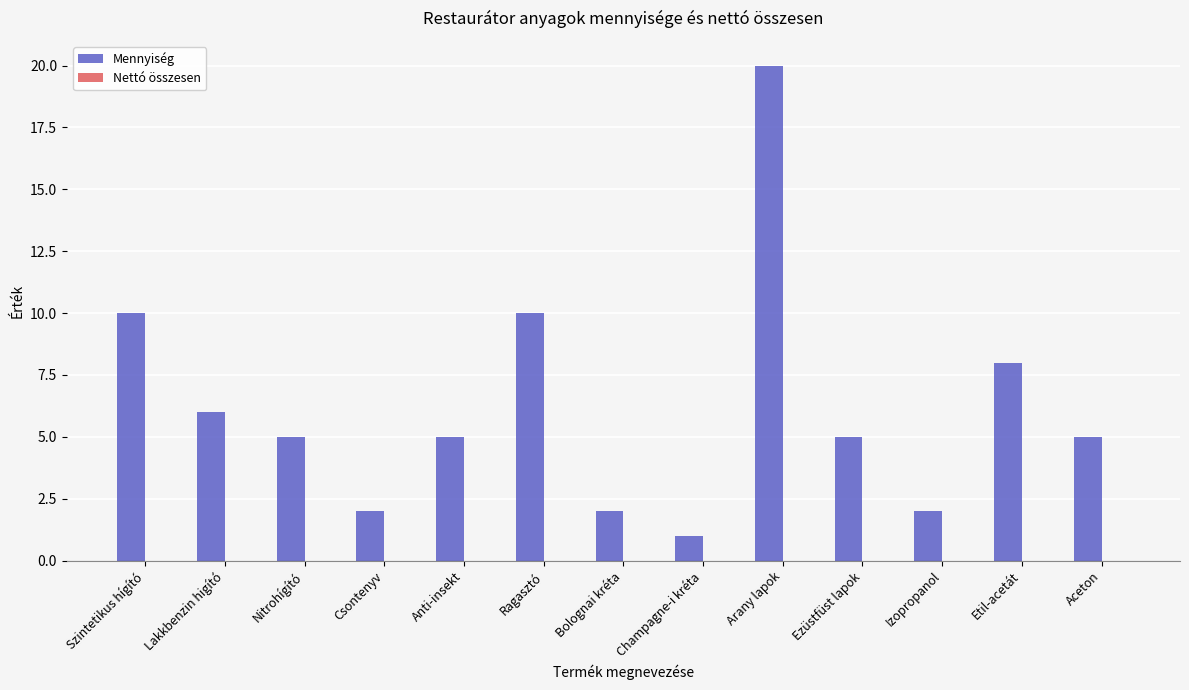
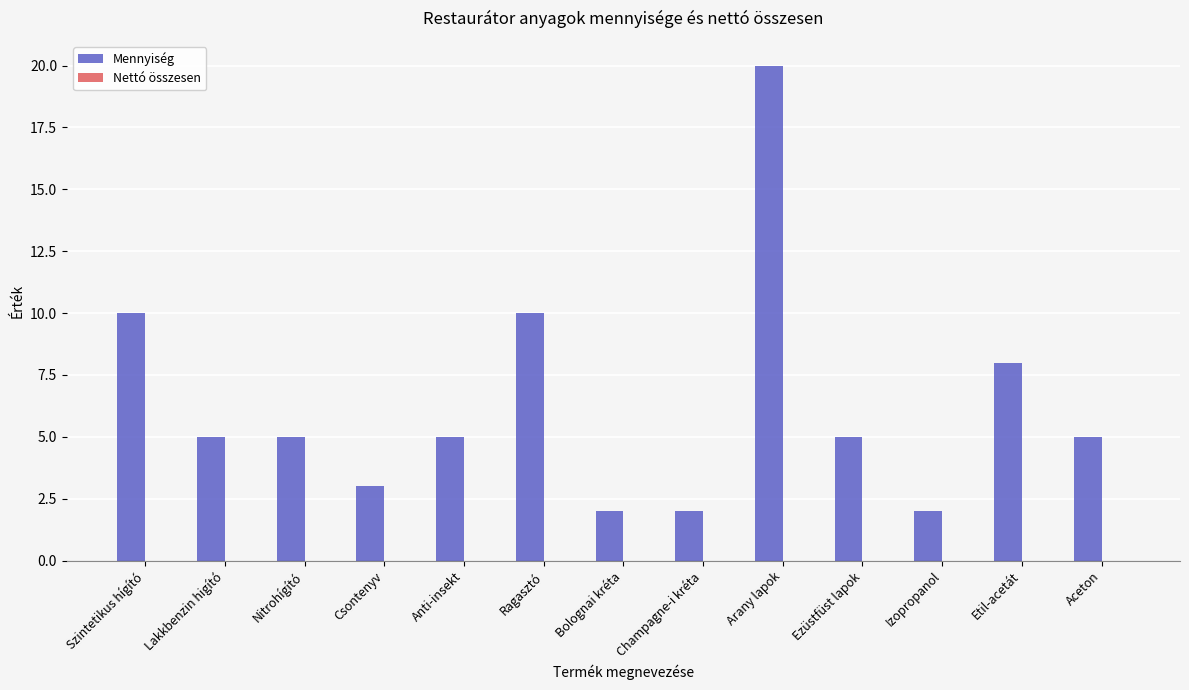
Mennyiség, Lakkbenzin higító: 6 -> 5
Mennyiség, Csontenyv: 2 -> 3
Mennyiség, Champagne-i kréta: 1 -> 2
